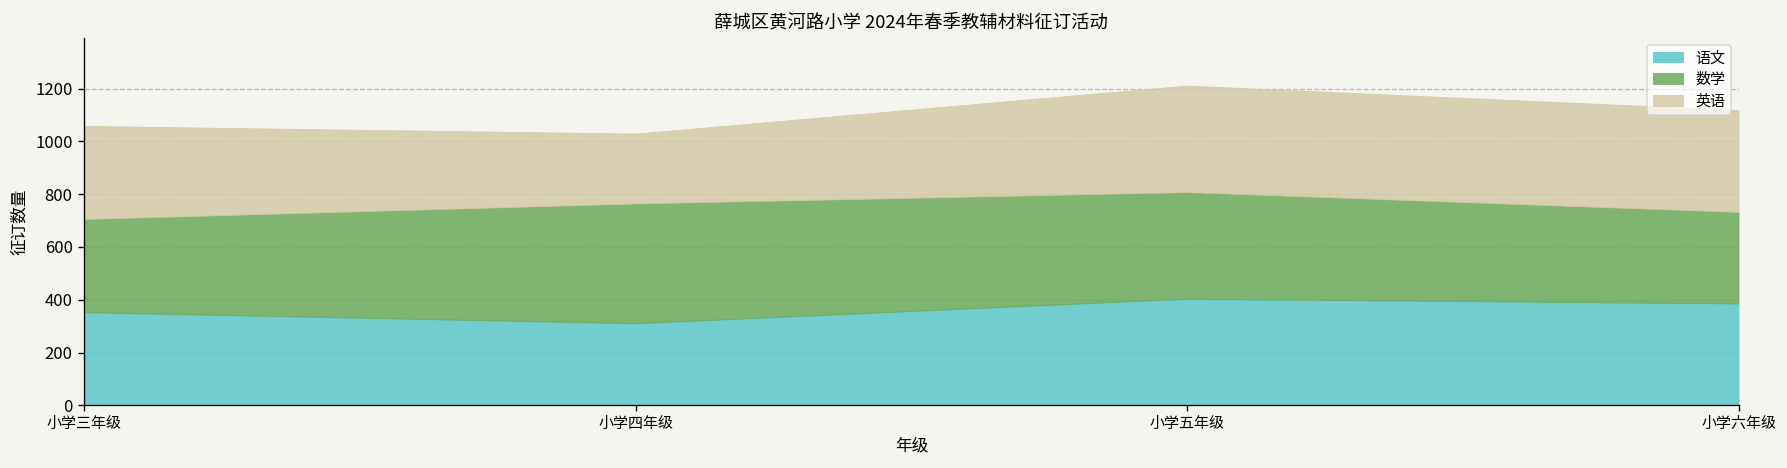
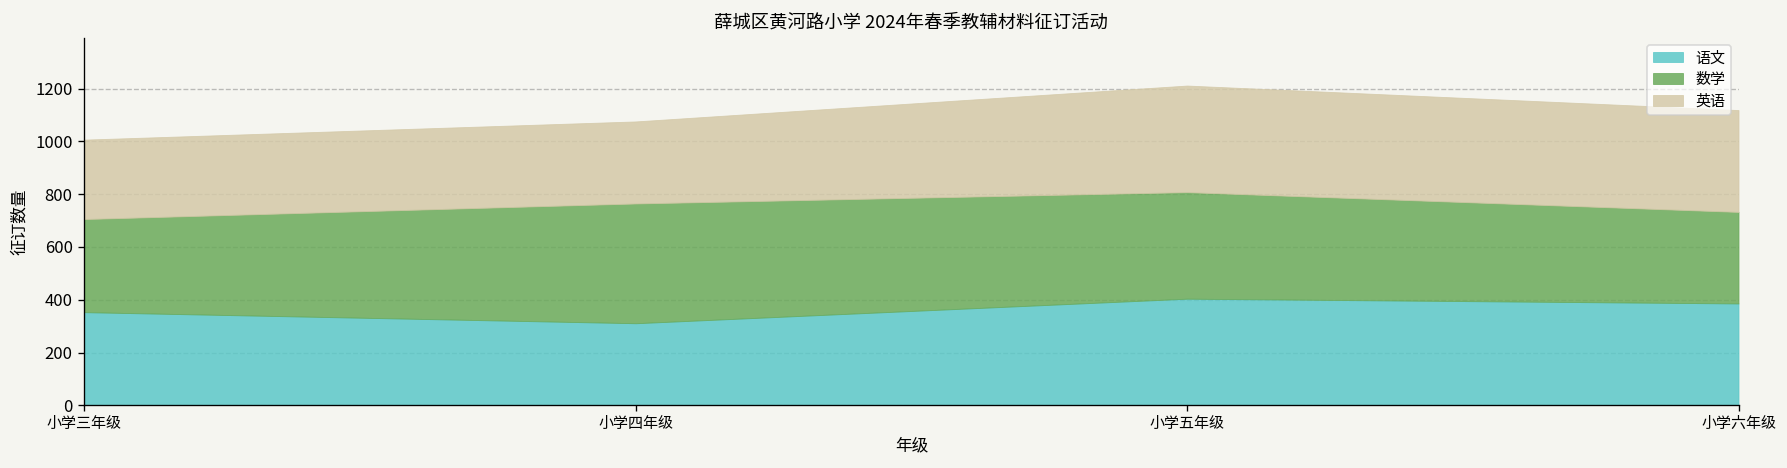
英语, 小学三年级: 350 -> 300
英语, 小学四年级: 270 -> 310
